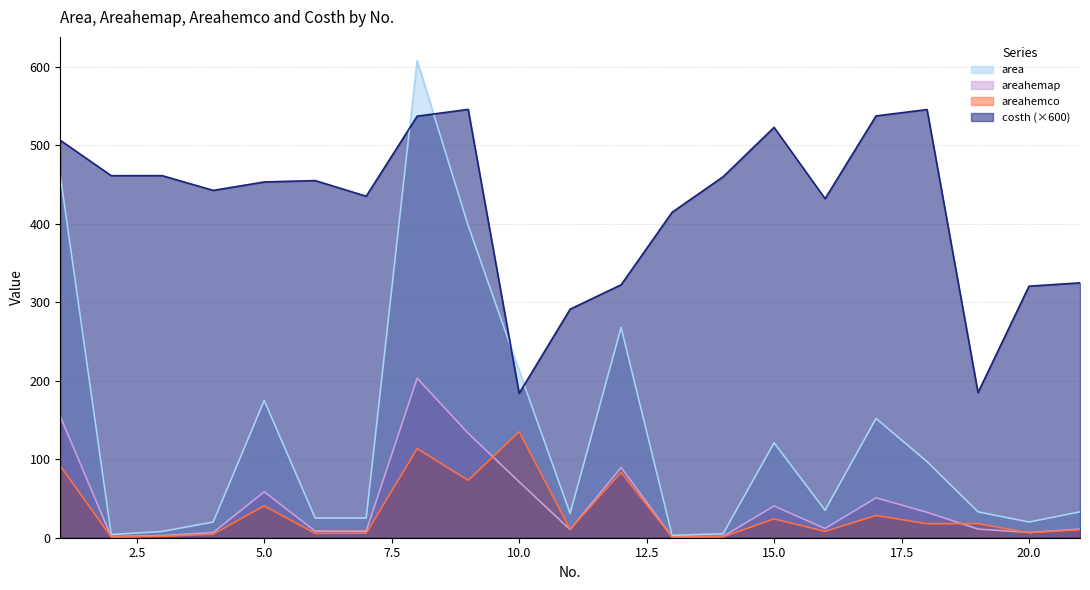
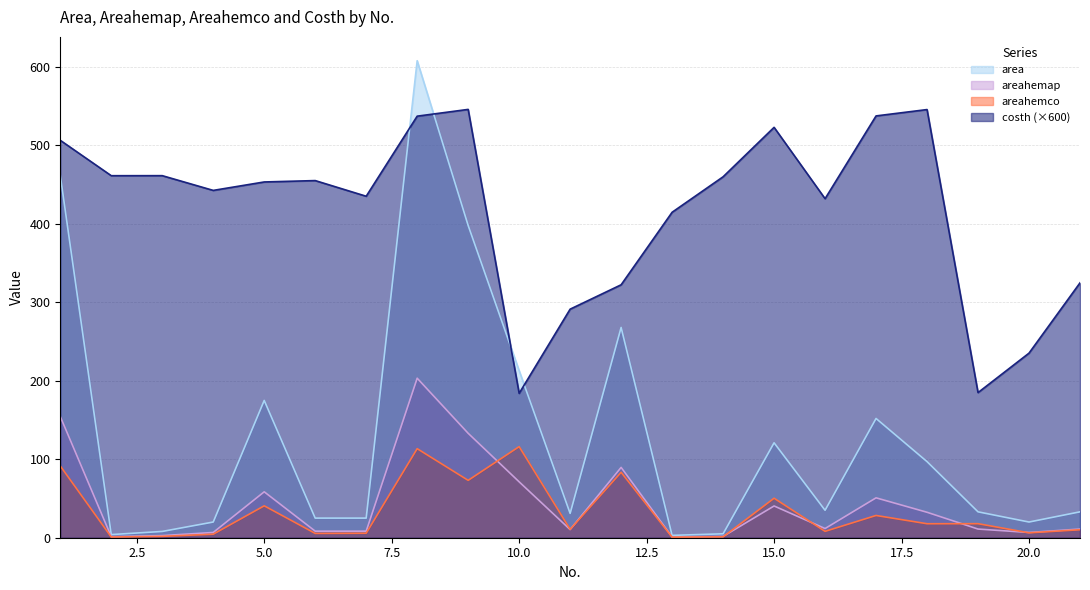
areahemco, 10.0: 140 -> 120
areahemco, 15.0: 20 -> 50
costh (×600), 20.0: 320 -> 240
